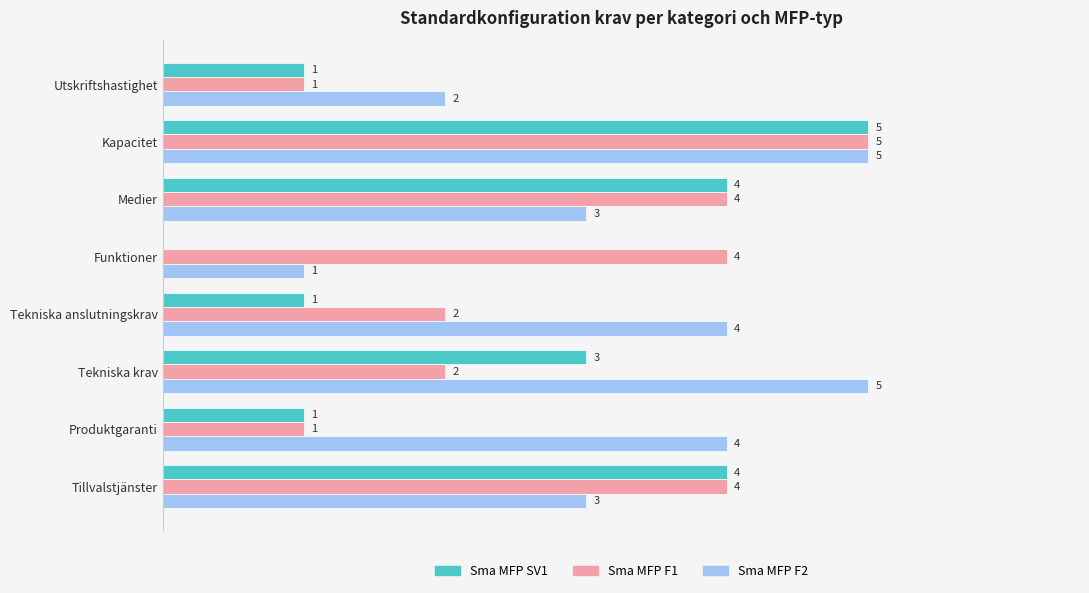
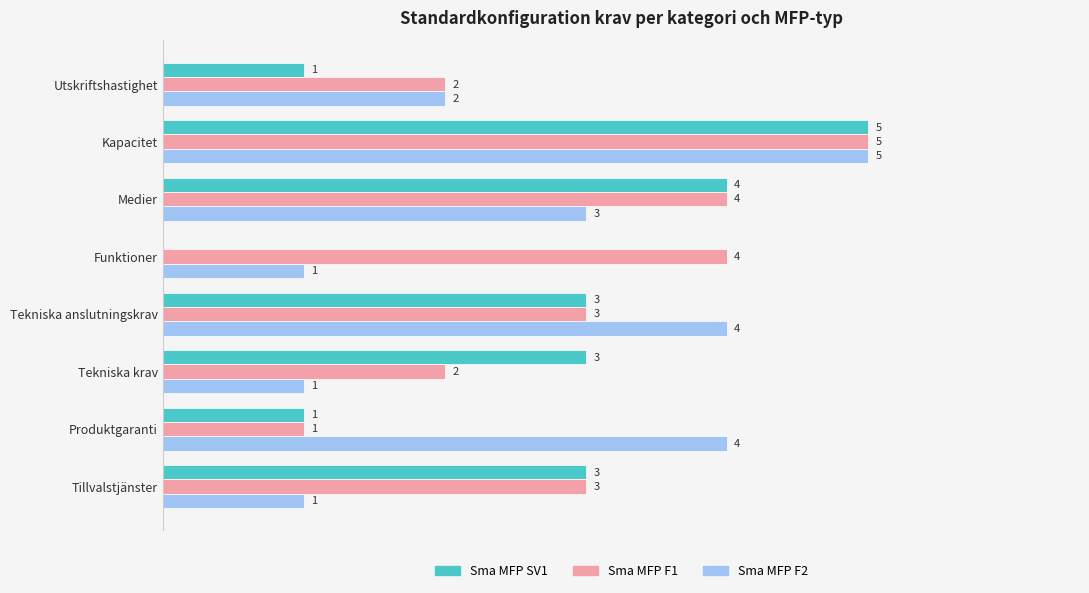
Sma MFP F1, Utskriftshastighet: 1 -> 2
Sma MFP SV1, Tekniska anslutningskrav: 1 -> 3
Sma MFP F1, Tekniska anslutningskrav: 2 -> 3
Sma MFP F2, Tekniska krav: 5 -> 1
Sma MFP SV1, Tillvalstjänster: 4 -> 3
Sma MFP F1, Tillvalstjänster: 4 -> 3
Sma MFP F2, Tillvalstjänster: 3 -> 1
